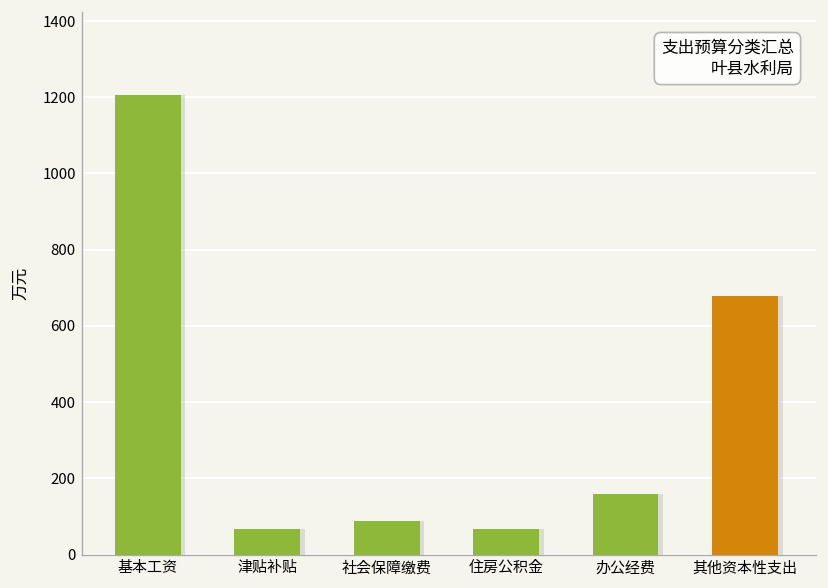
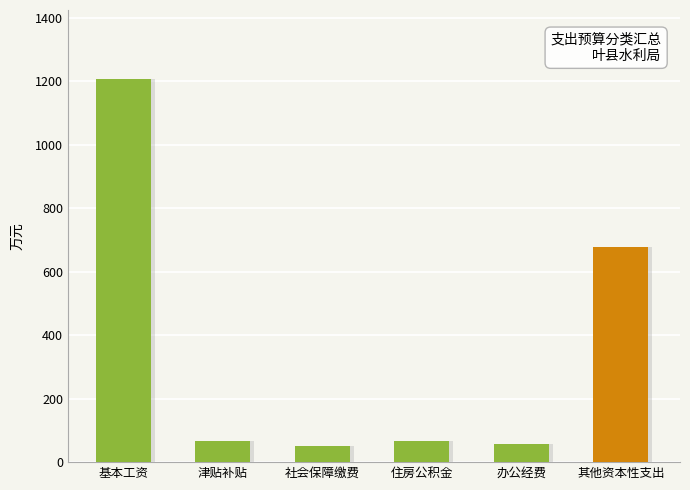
社会保障缴费: 90 -> 50
办公经费: 160 -> 60
